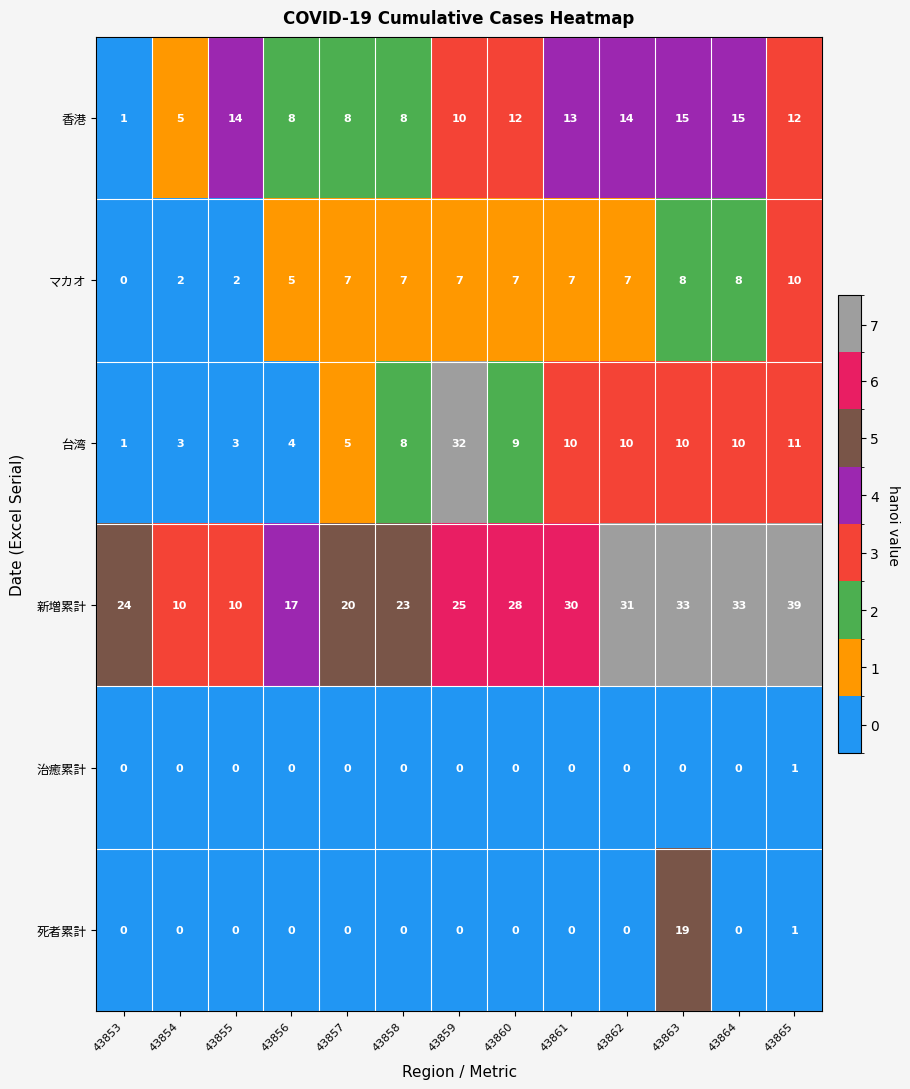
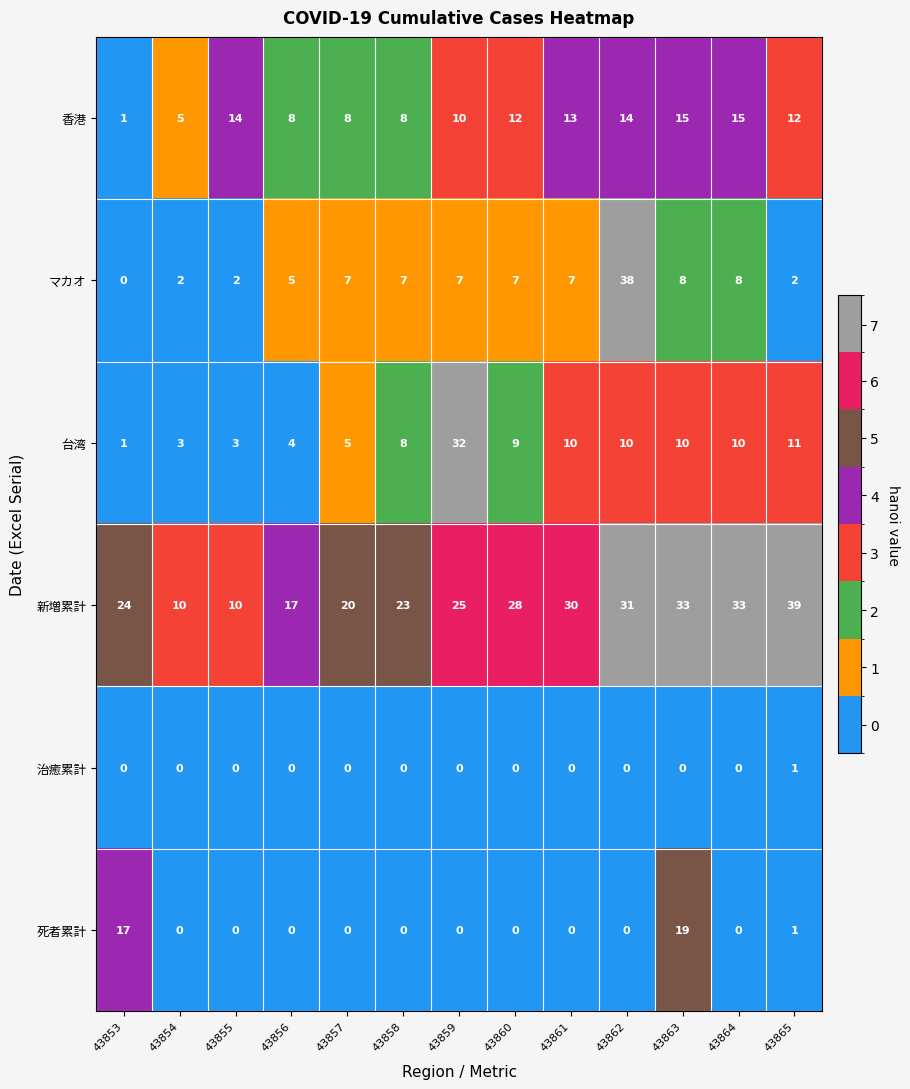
マカオ, 43862: 7 -> 38
マカオ, 43865: 10 -> 2
死者累計, 43853: 0 -> 17
